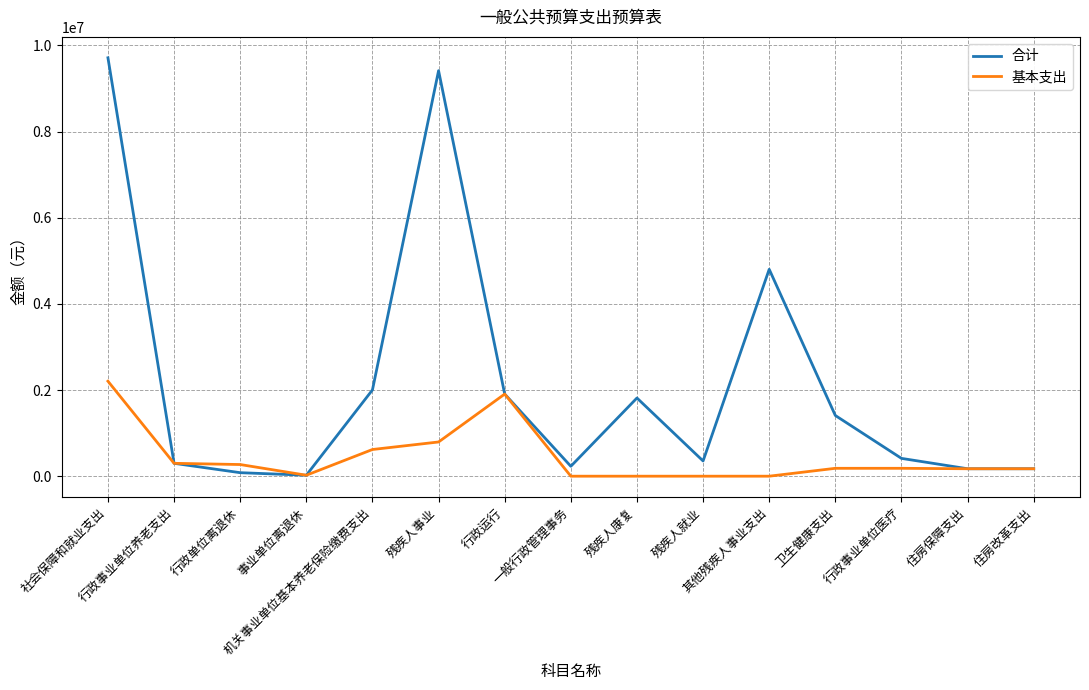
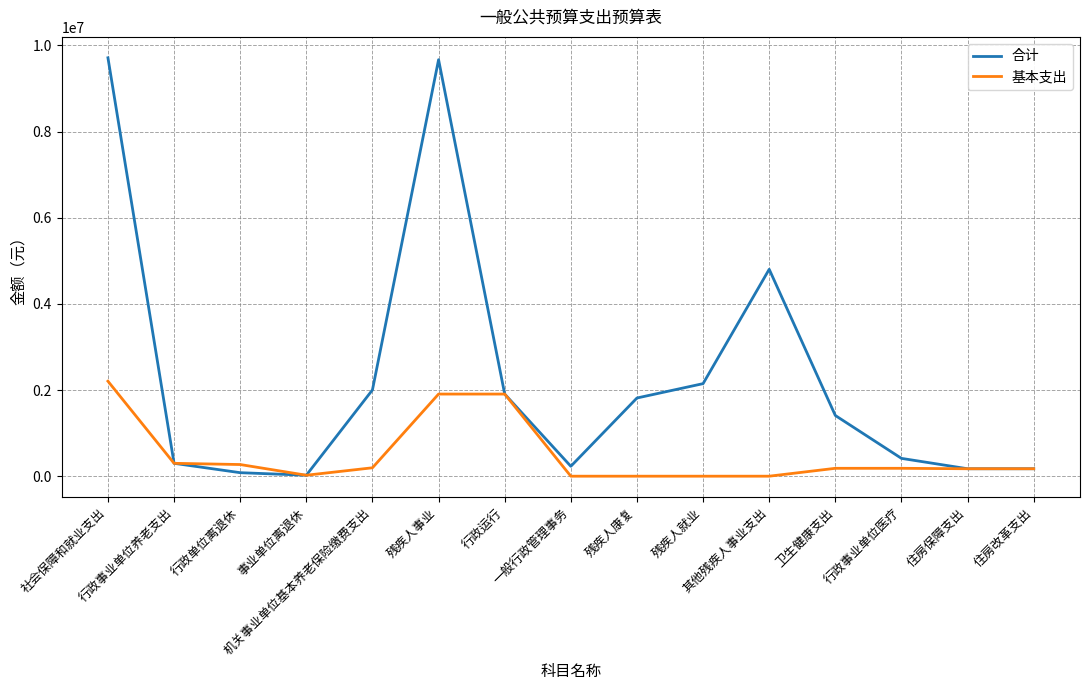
基本支出, 机关事业单位基本养老保险缴费支出: 600000 -> 200000
合计, 残疾人事业: 9400000 -> 9700000
基本支出, 残疾人事业: 800000 -> 1900000
合计, 残疾人就业: 400000 -> 2100000
